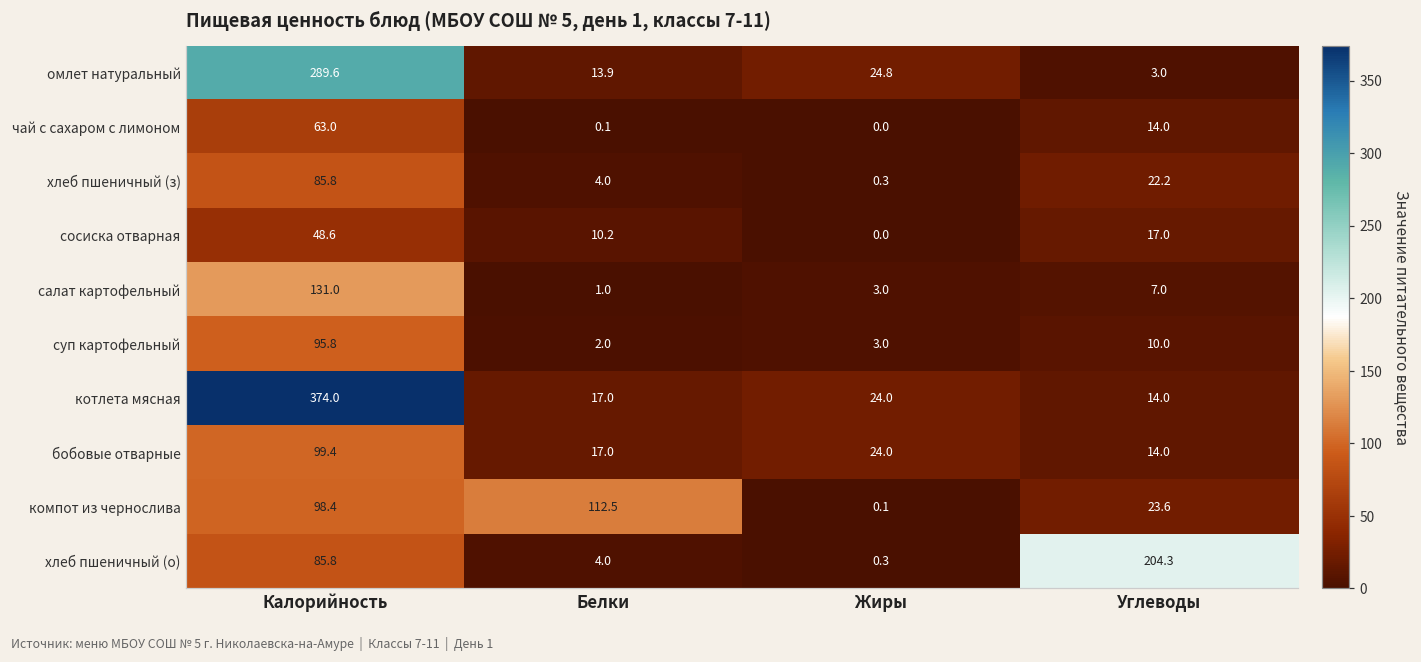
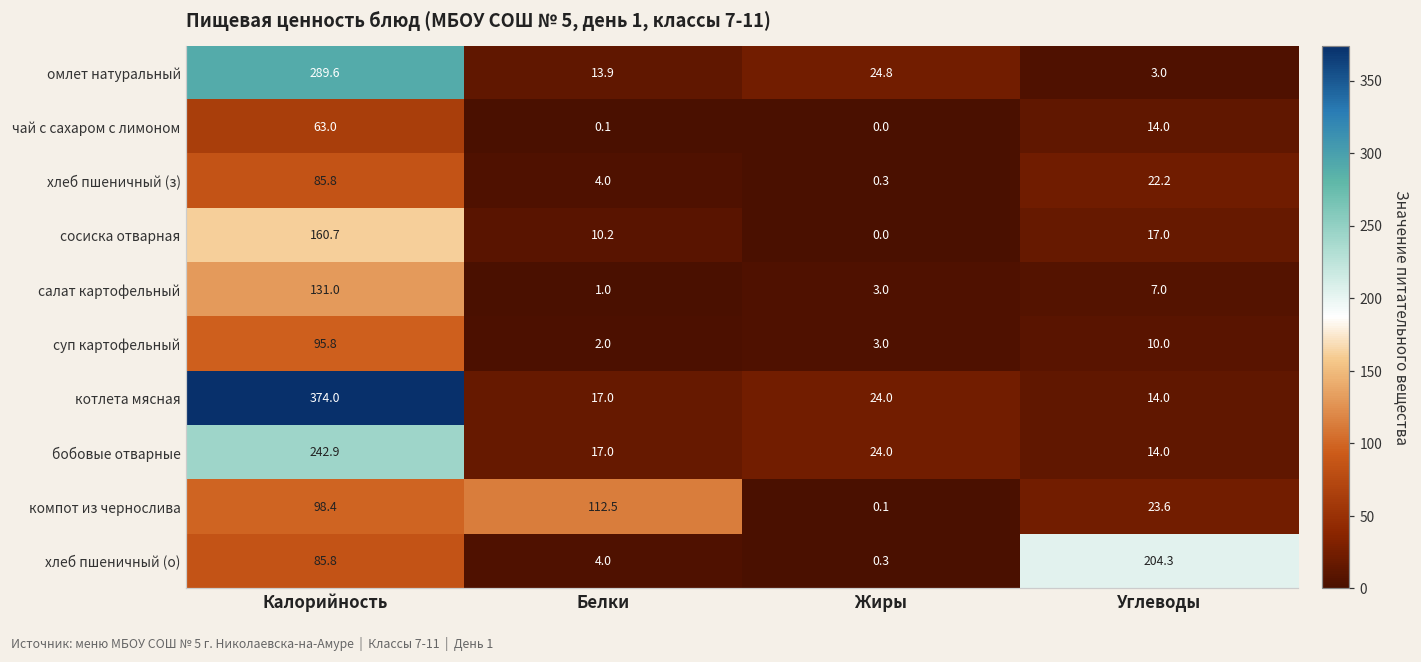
сосиска отварная, Калорийность: 48.6 -> 160.7
бобовые отварные, Калорийность: 99.4 -> 242.9
